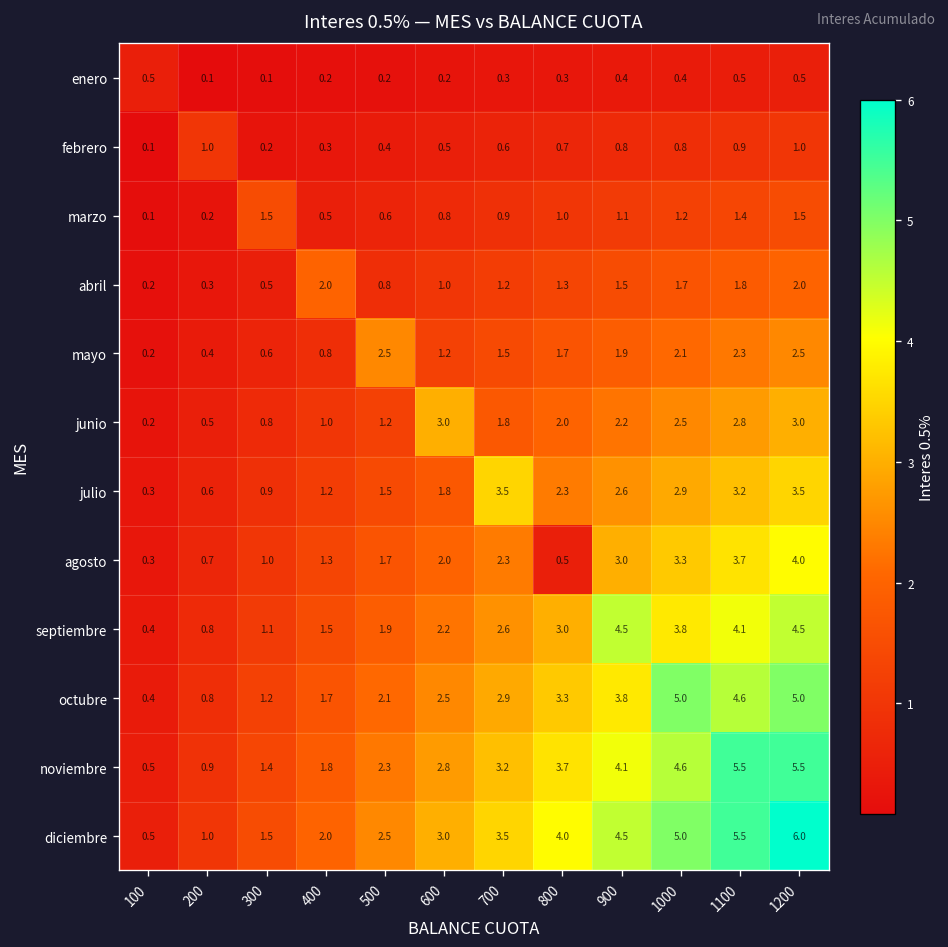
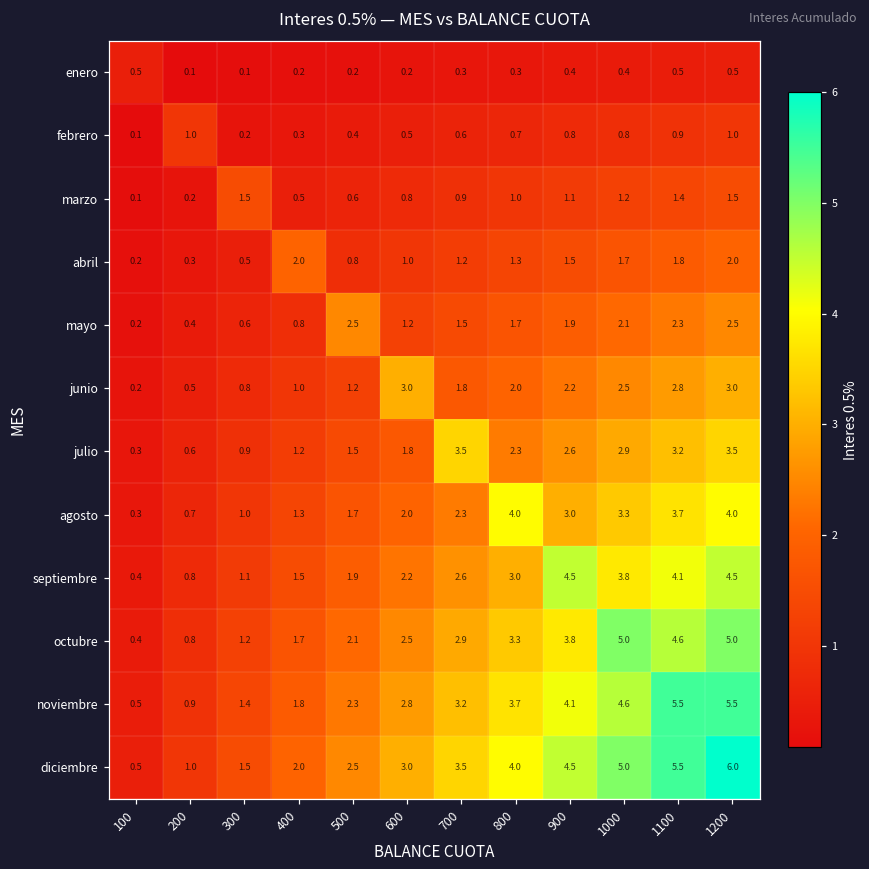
agosto, 800: 0.5 -> 4.0
